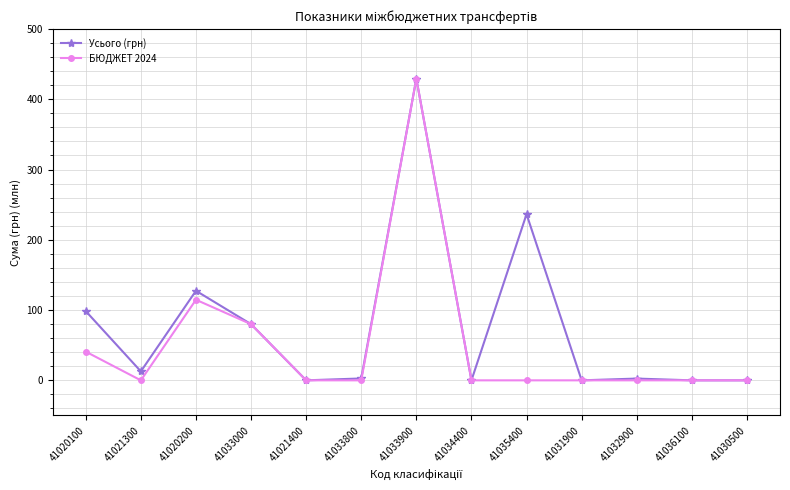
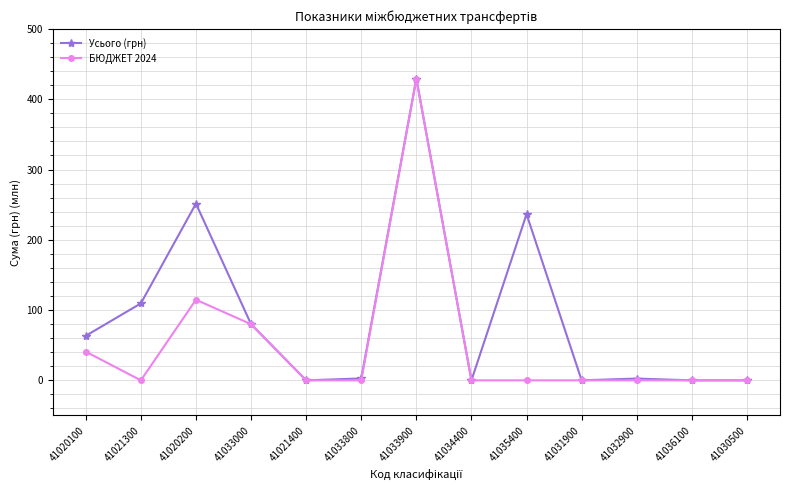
Усього (грн), 41020100: 100 -> 60
Усього (грн), 41021300: 10 -> 110
Усього (грн), 41020200: 130 -> 250
